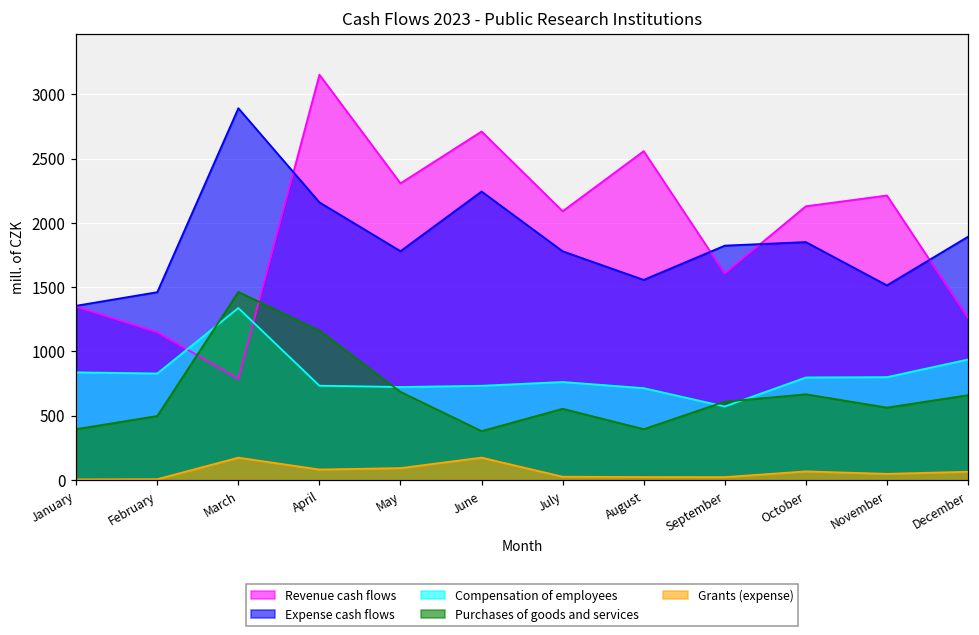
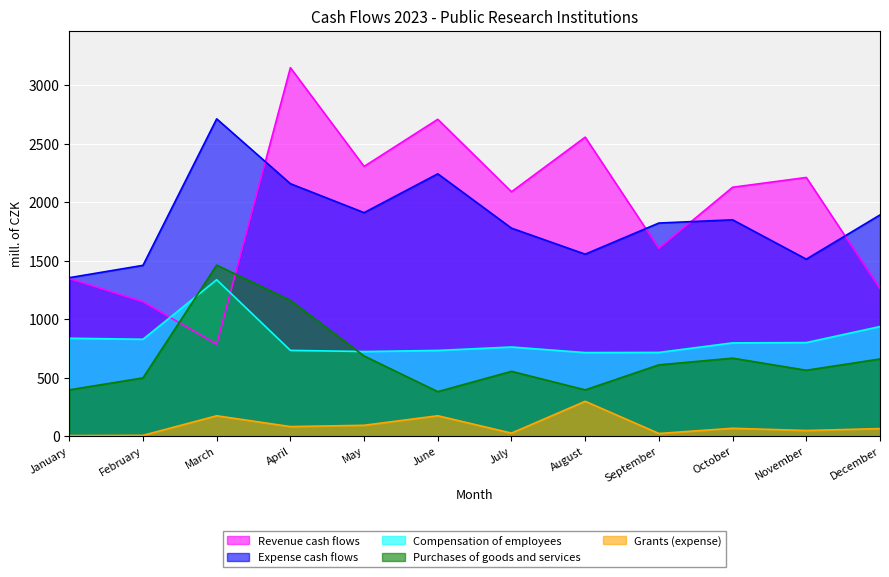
Expense cash flows, March: 2890 -> 2710
Expense cash flows, May: 1780 -> 1910
Grants (expense), August: 20 -> 300
Compensation of employees, September: 570 -> 720
